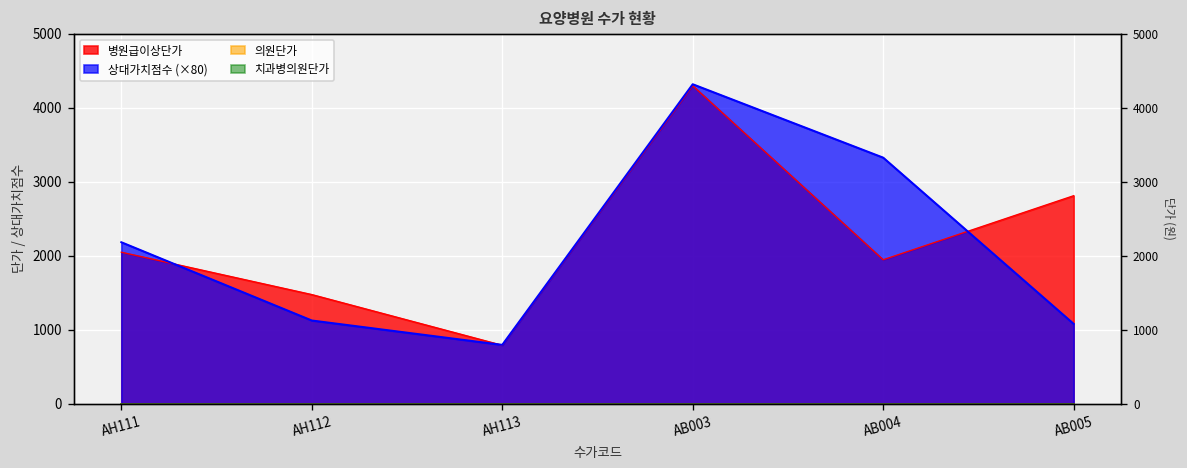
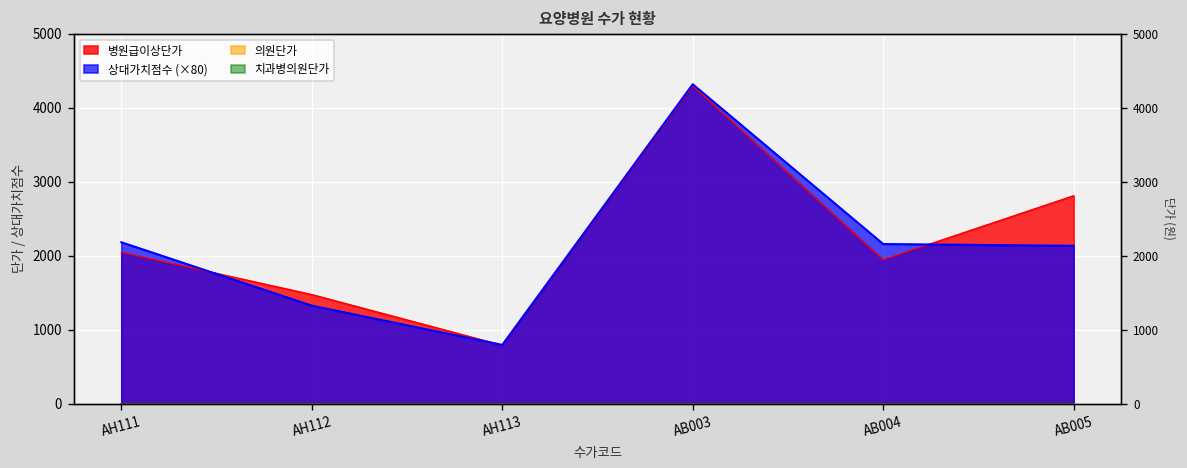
상대가치점수 (×80), AH112: 1100 -> 1300
상대가치점수 (×80), AB004: 3300 -> 2200
상대가치점수 (×80), AB005: 1100 -> 2100
